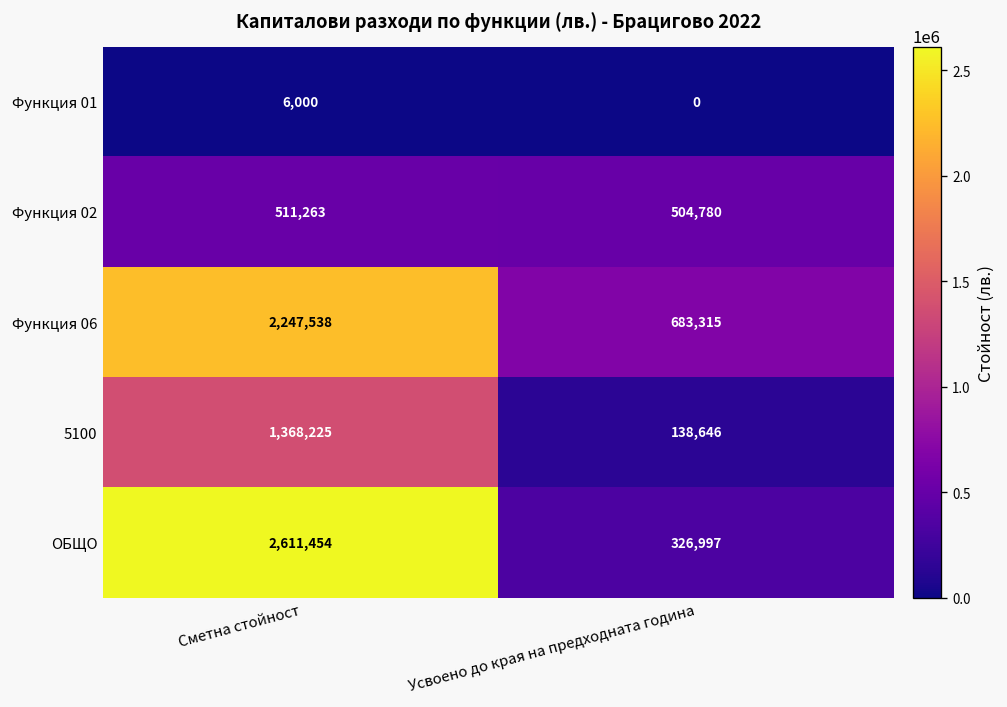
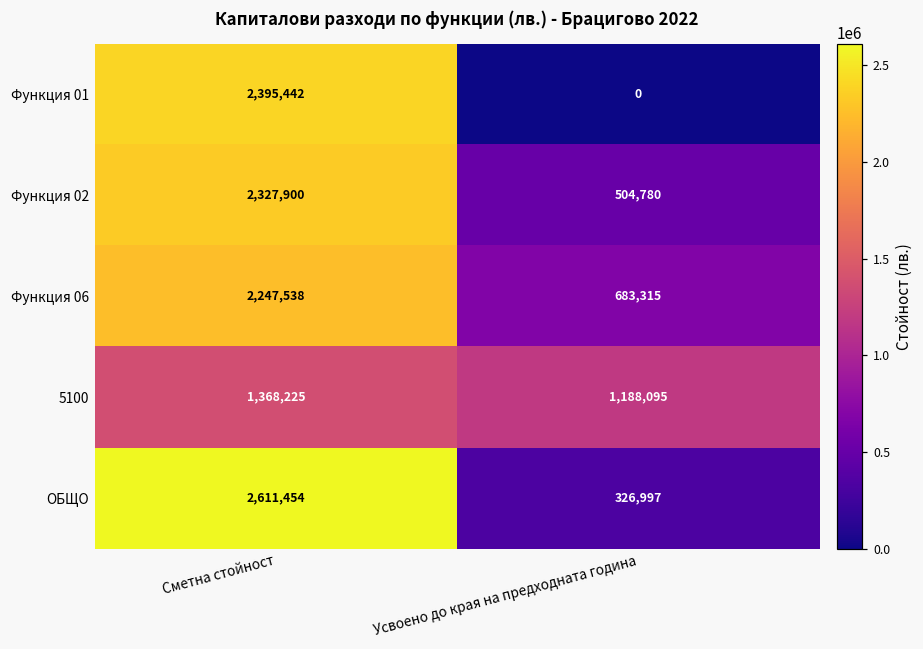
Функция 01, Сметна стойност: 6,000 -> 2,395,442
Функция 02, Сметна стойност: 511,263 -> 2,327,900
5100, Усвоено до края на предходната година: 138,646 -> 1,188,095
